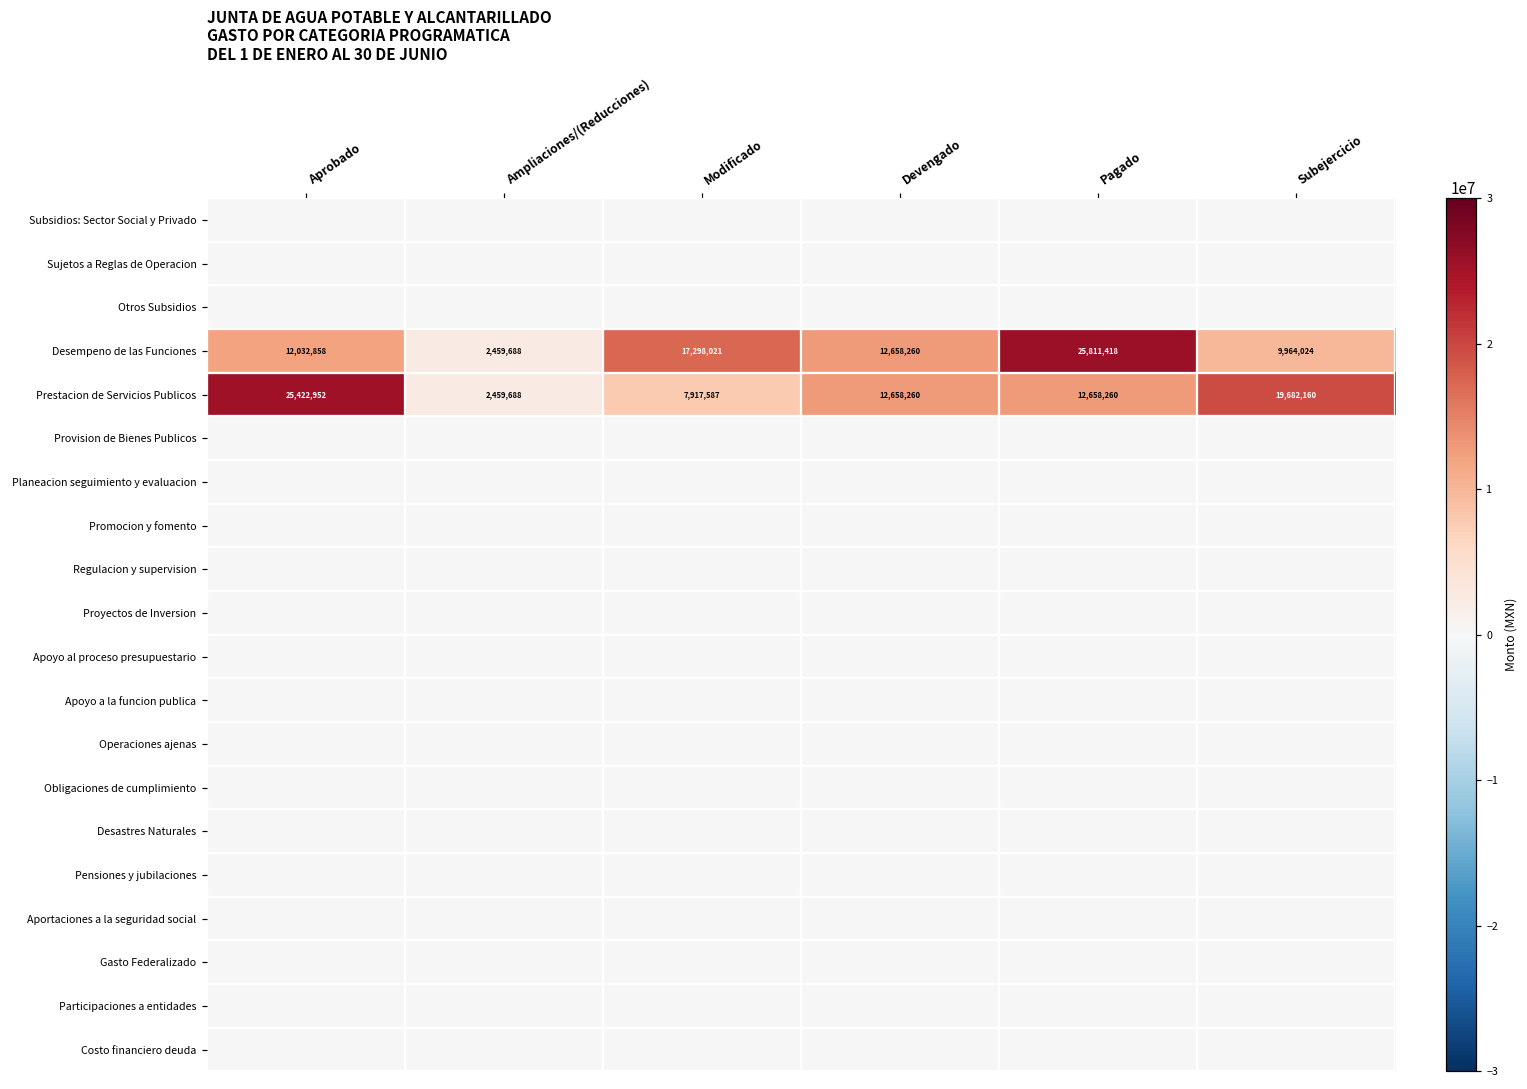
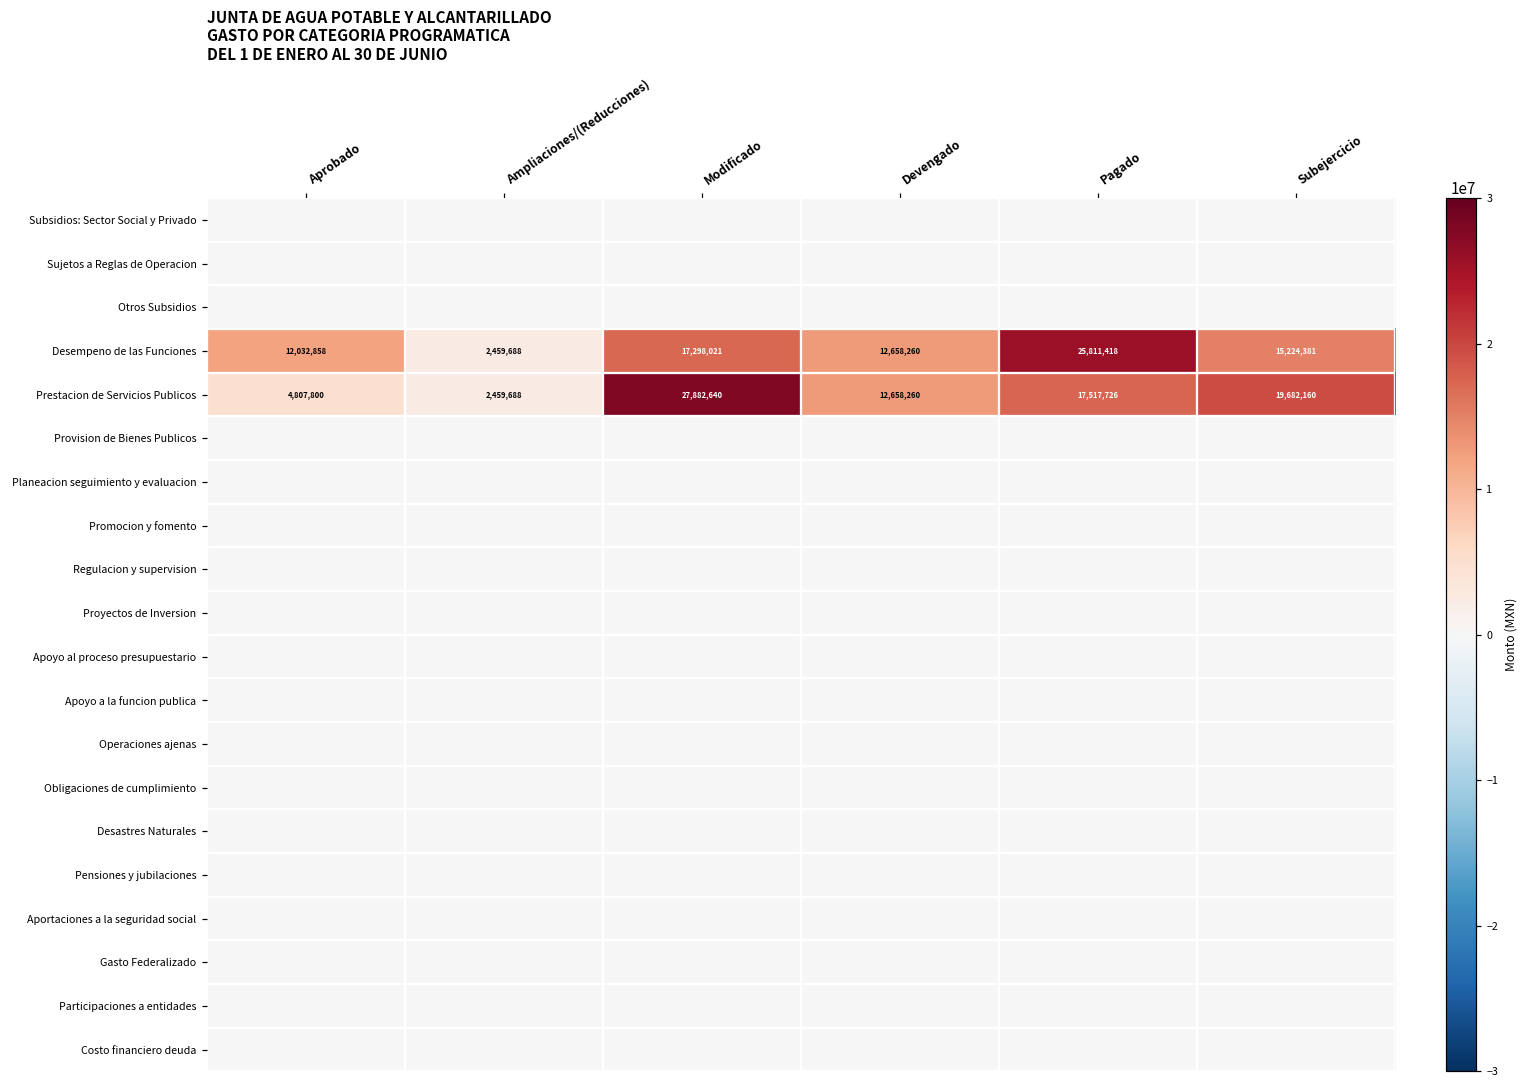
Desempeno de las Funciones, Subejercicio: 9,964,024 -> 15,224,381
Prestacion de Servicios Publicos, Aprobado: 25,422,952 -> 4,807,800
Prestacion de Servicios Publicos, Modificado: 7,917,587 -> 27,882,640
Prestacion de Servicios Publicos, Pagado: 12,658,260 -> 17,517,726
